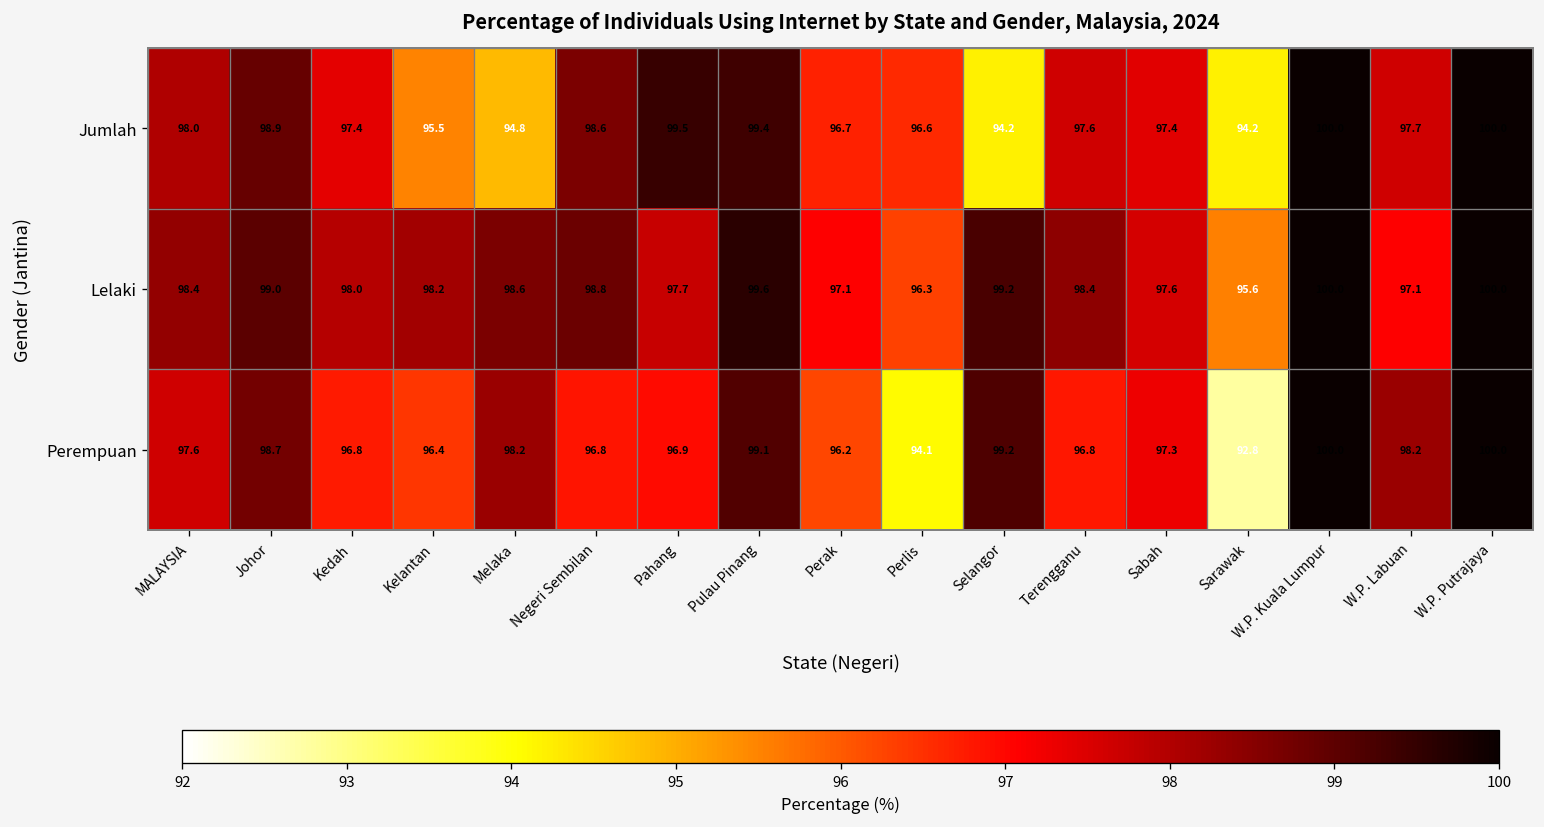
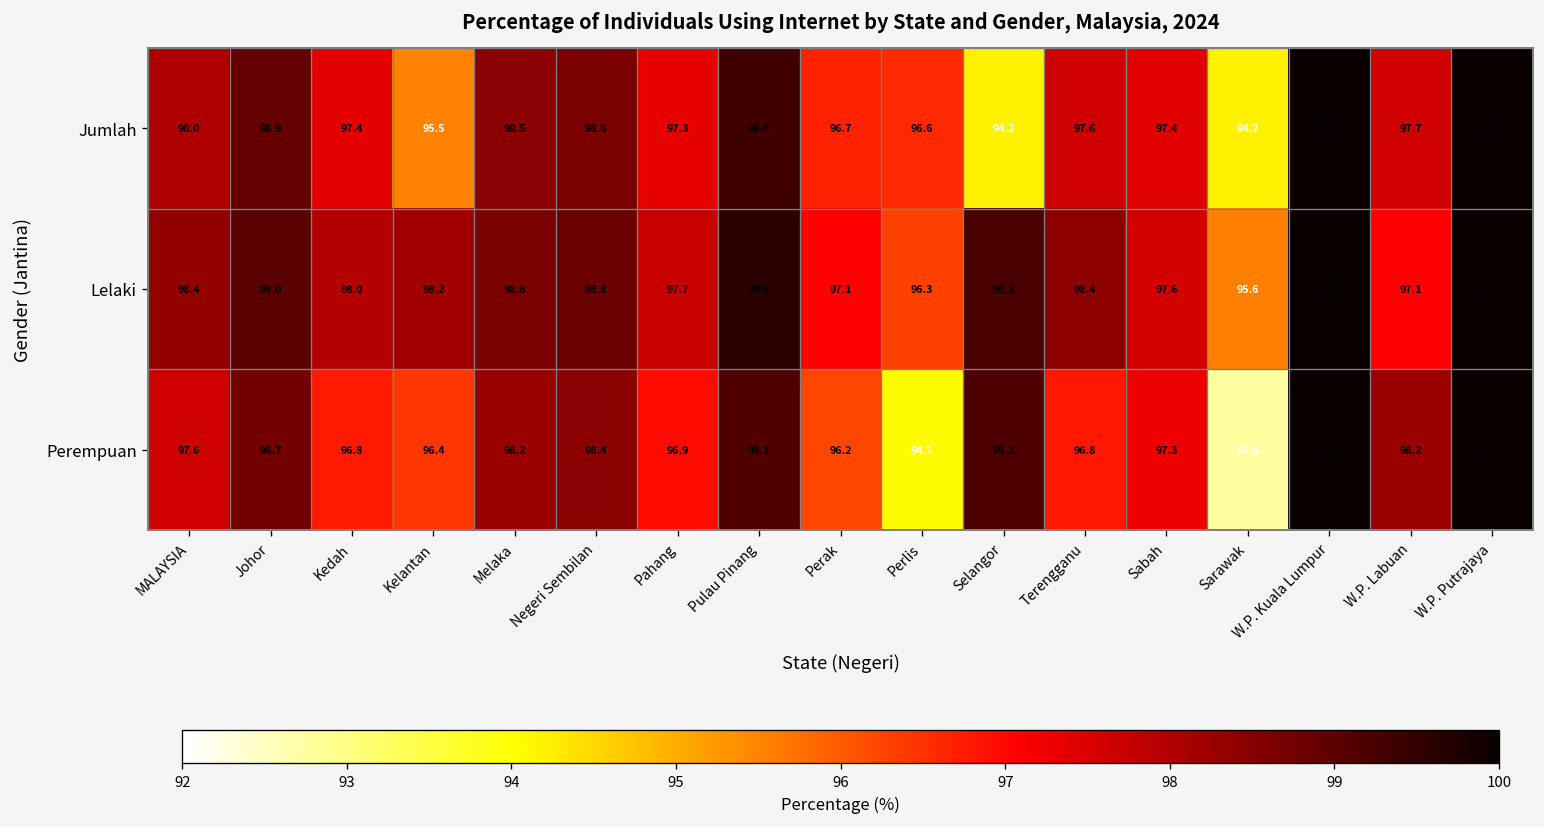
Jumlah, Melaka: 94.8 -> 98.5
Jumlah, Pahang: 99.5 -> 97.3
Perempuan, Negeri Sembilan: 96.8 -> 98.4
